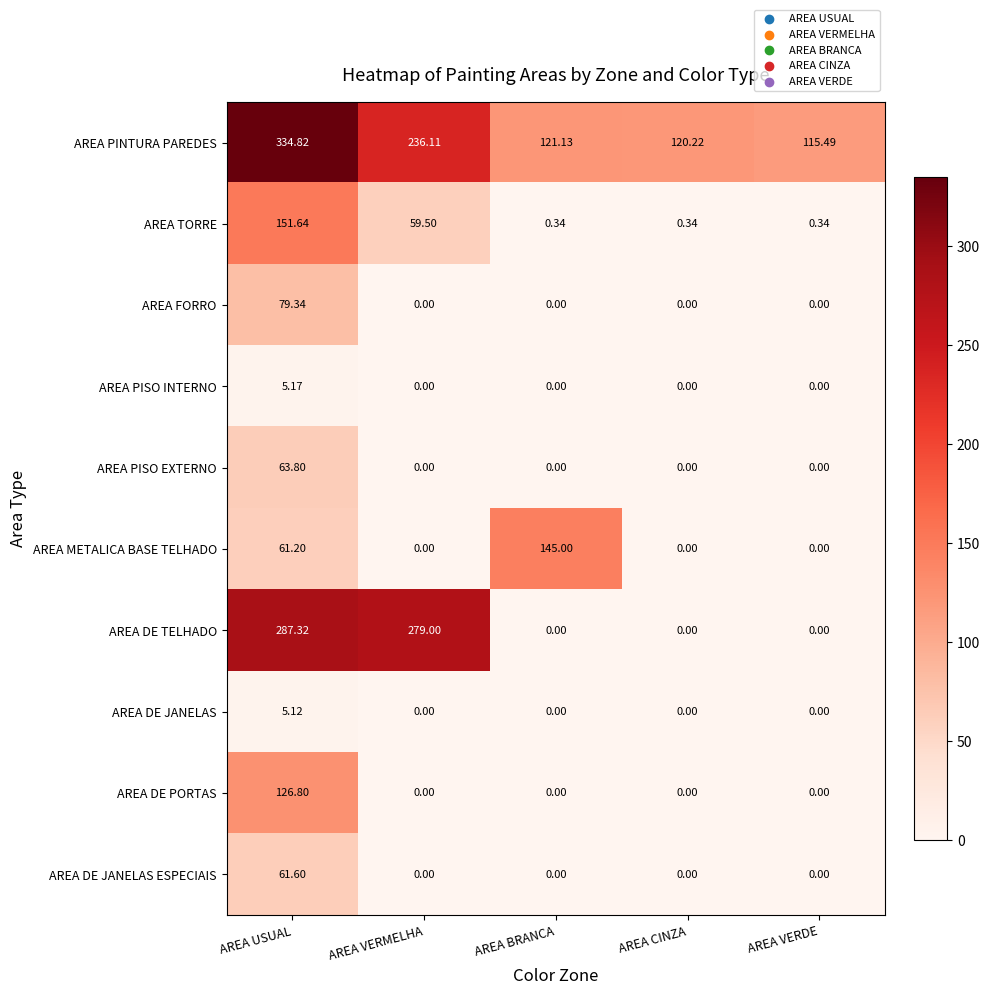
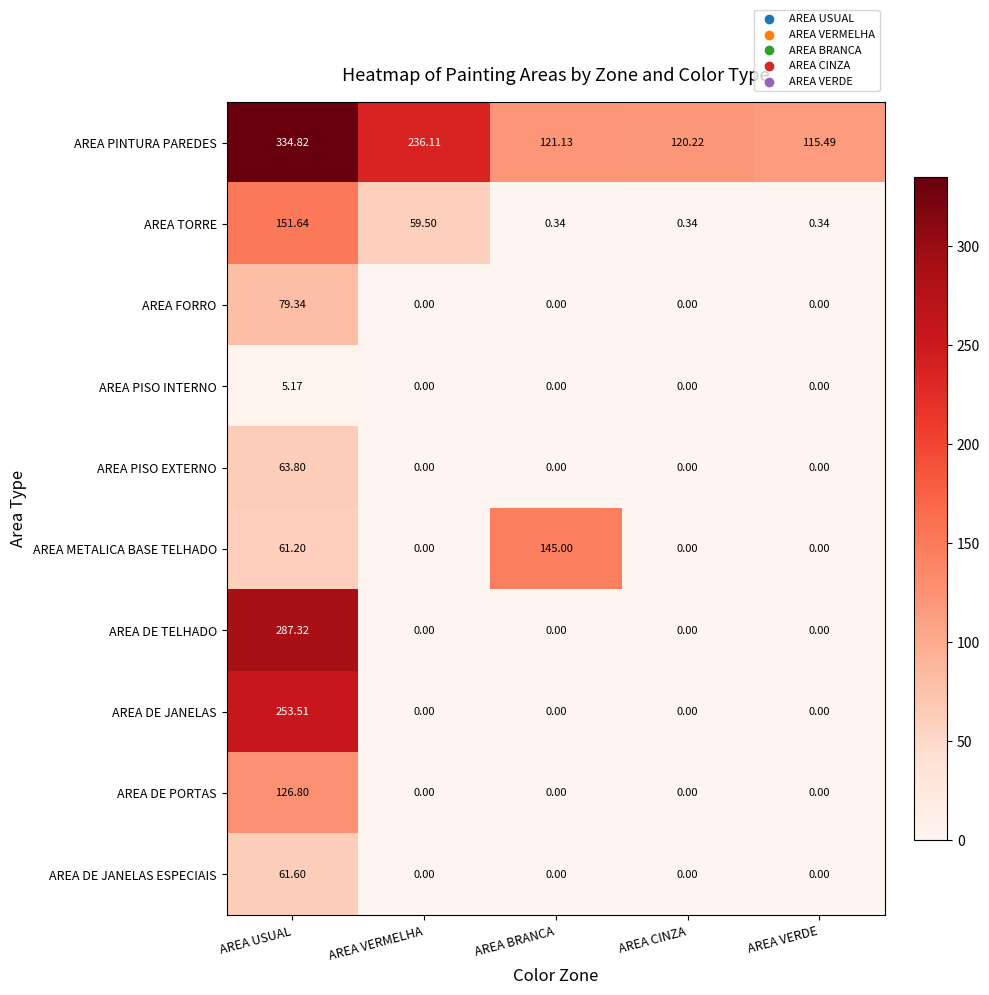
AREA DE TELHADO, AREA VERMELHA: 279.00 -> 0.00
AREA DE JANELAS, AREA USUAL: 5.12 -> 253.51
